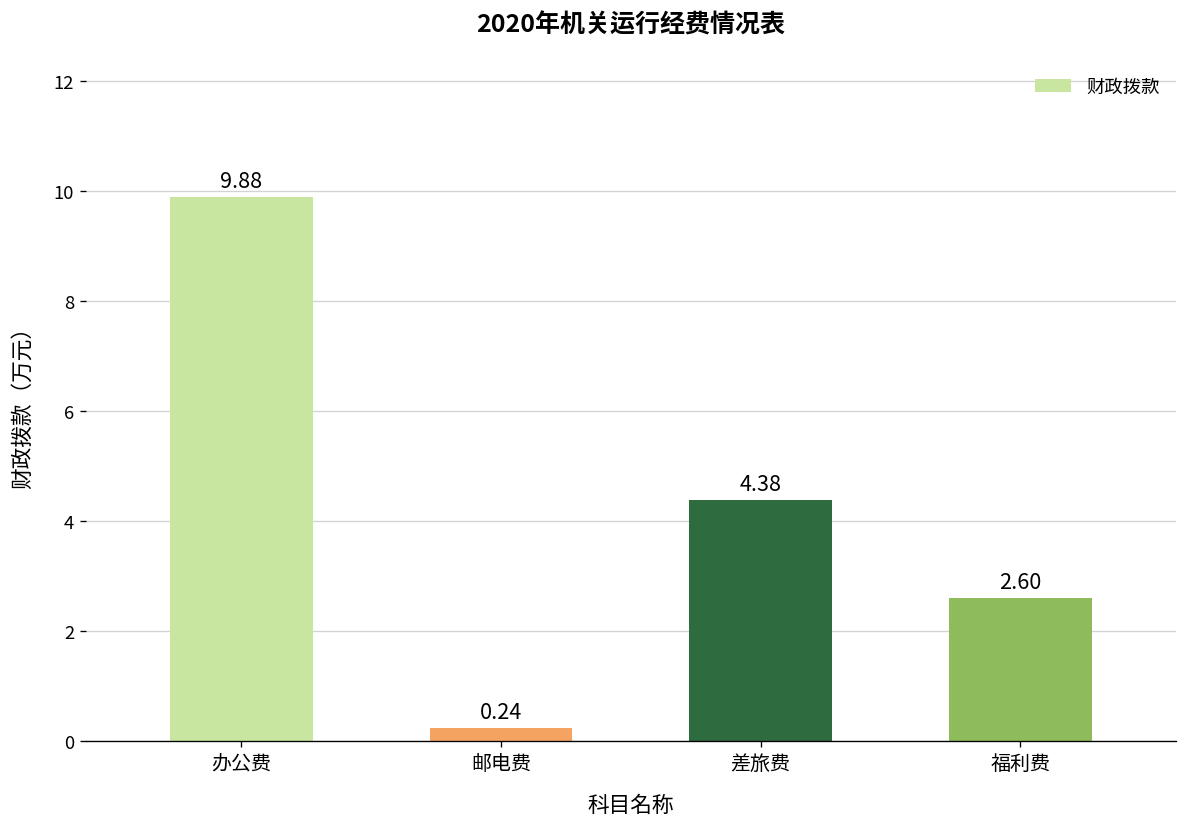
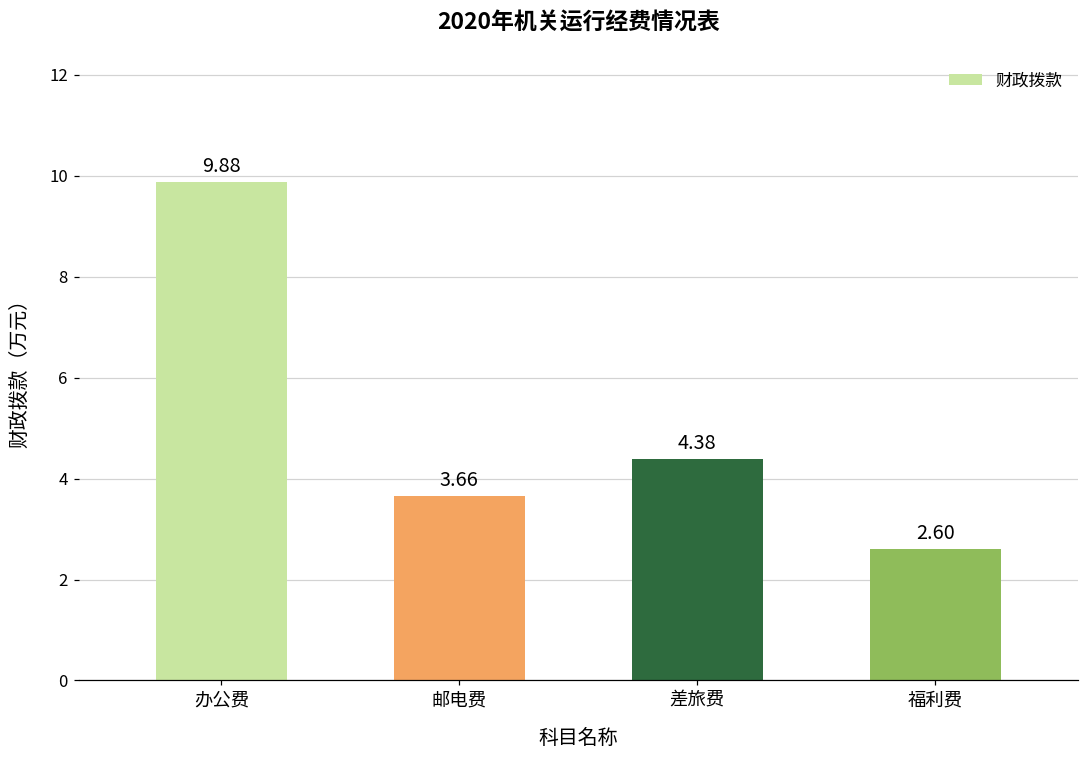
邮电费: 0.24 -> 3.66
